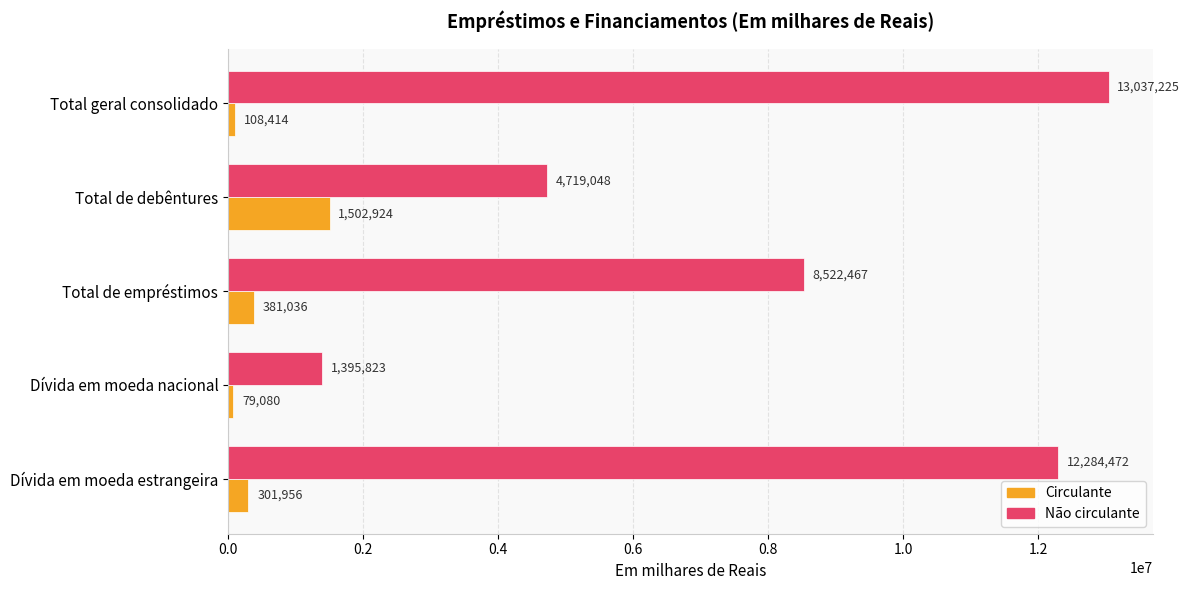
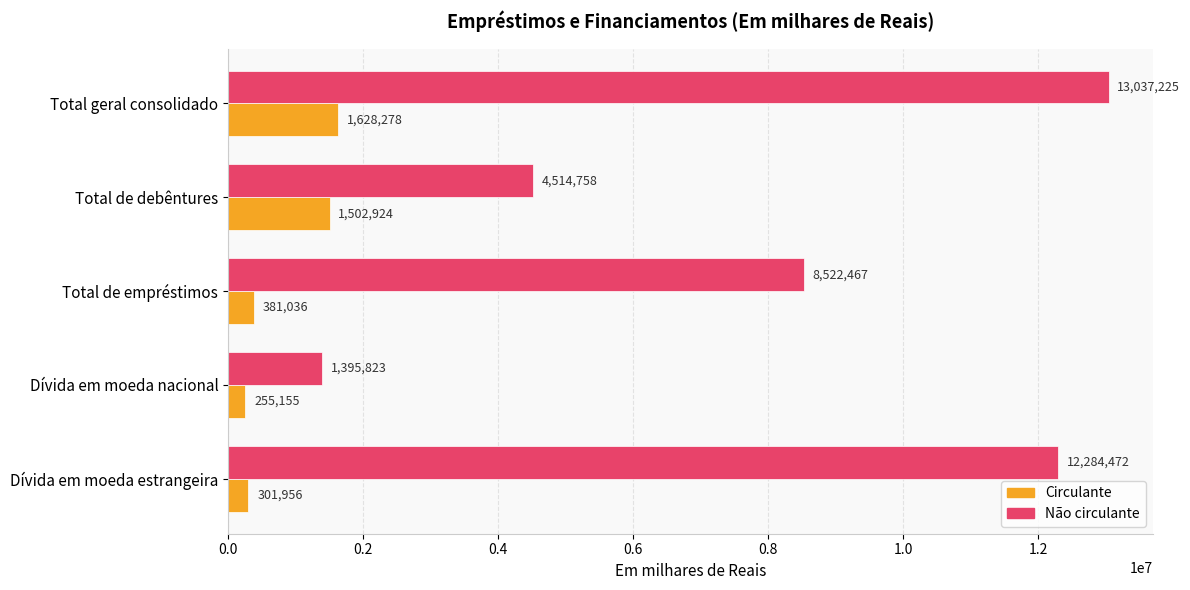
Circulante, Total geral consolidado: 108,414 -> 1,628,278
Não circulante, Total de debêntures: 4,719,048 -> 4,514,758
Circulante, Dívida em moeda nacional: 79,080 -> 255,155
